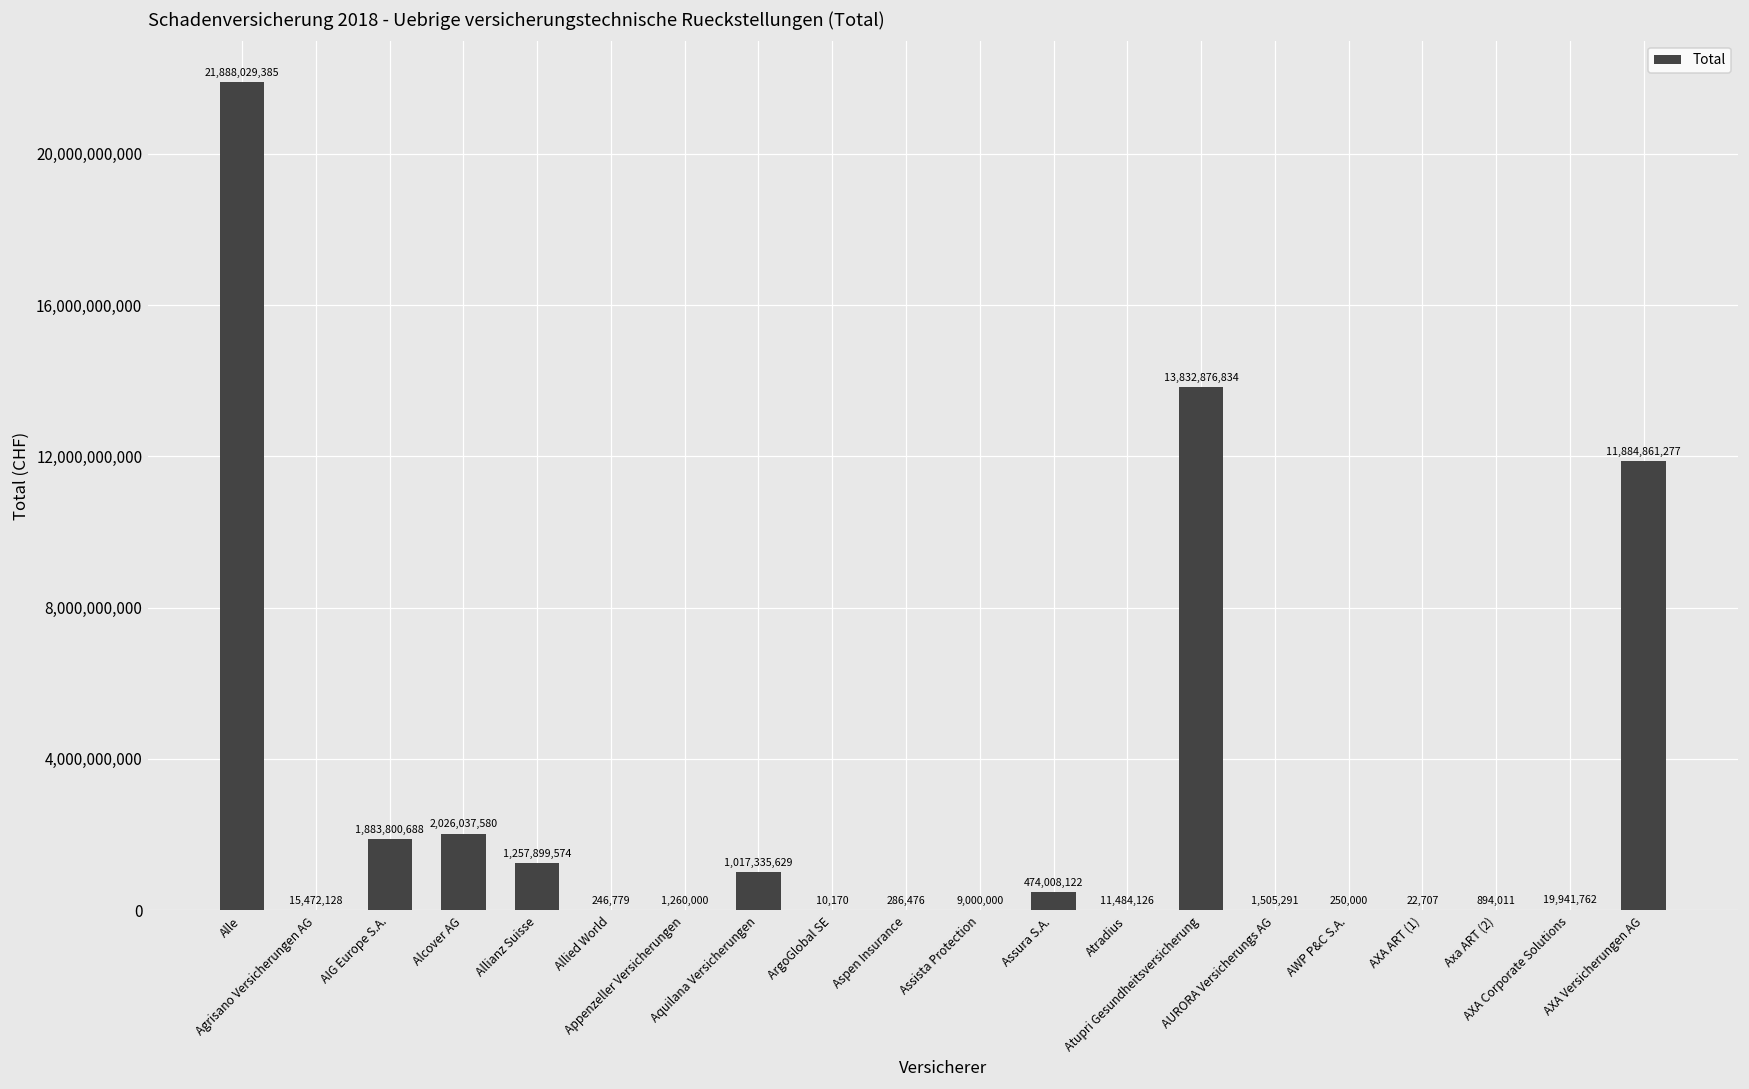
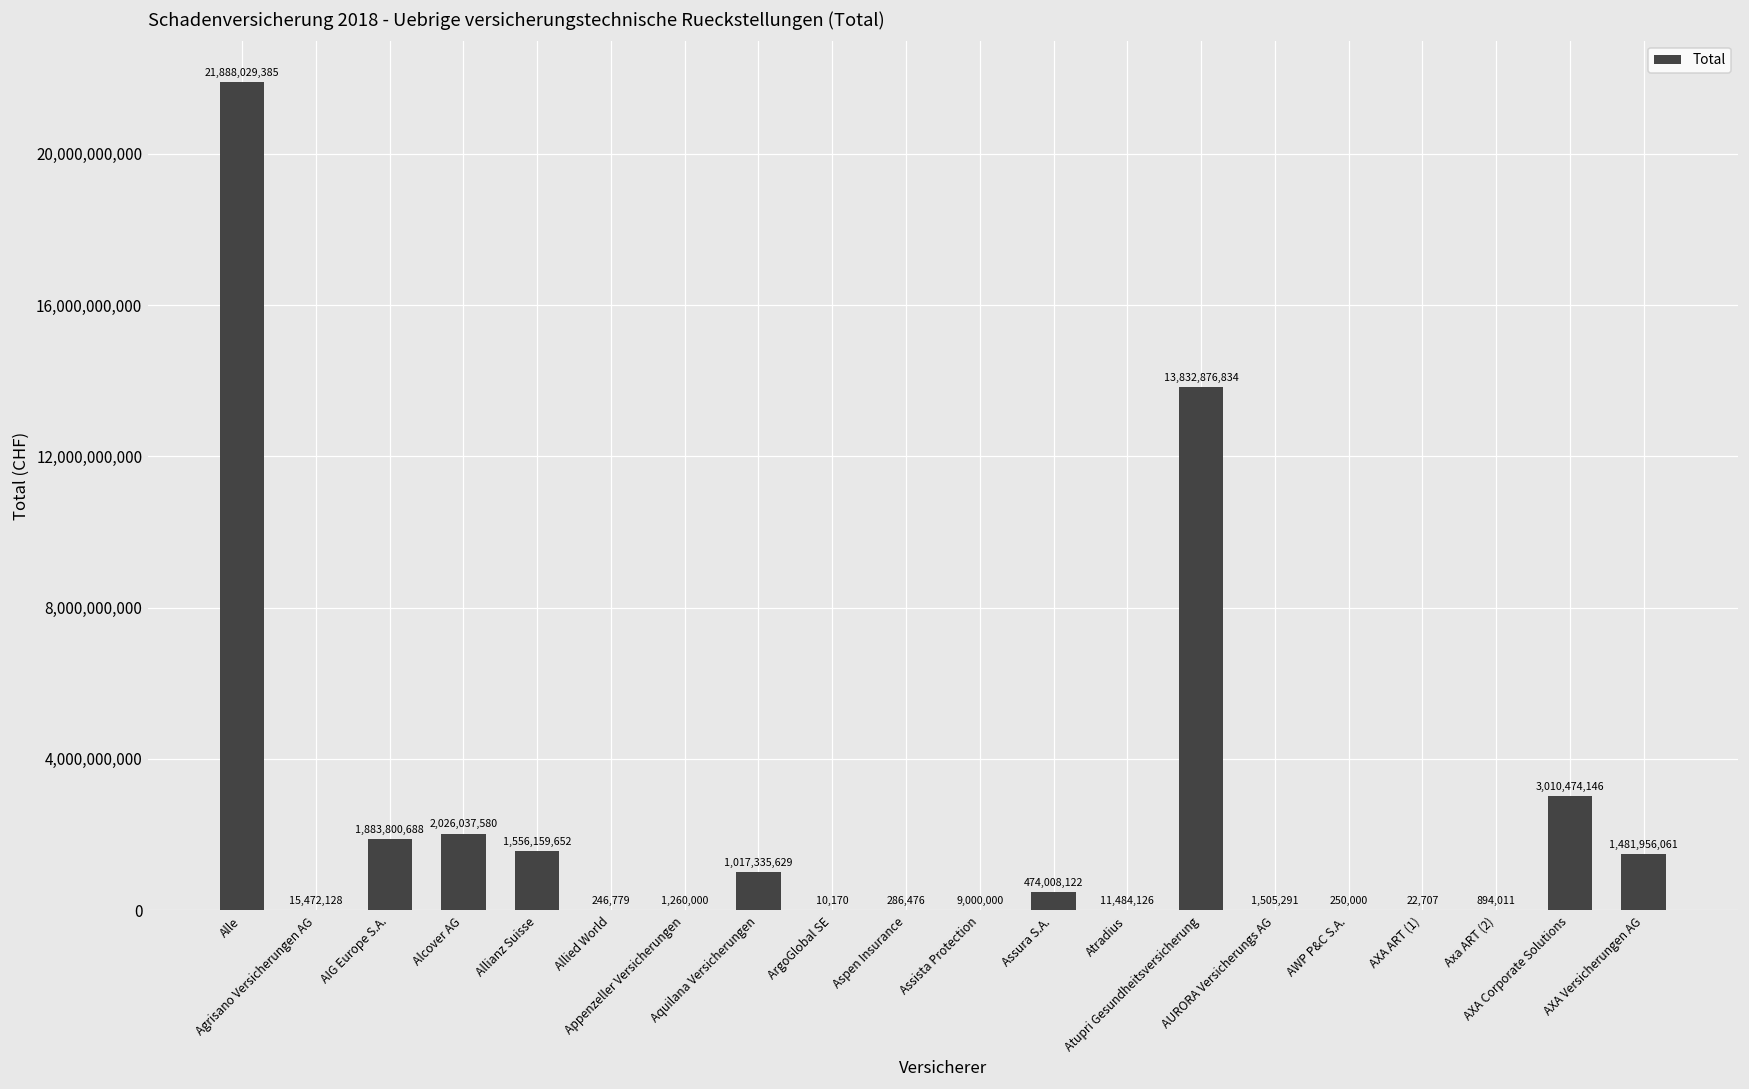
Allianz Suisse: 1,257,899,574 -> 1,556,159,652
AXA Corporate Solutions: 19,941,762 -> 3,010,474,146
AXA Versicherungen AG: 11,884,861,277 -> 1,481,956,061
